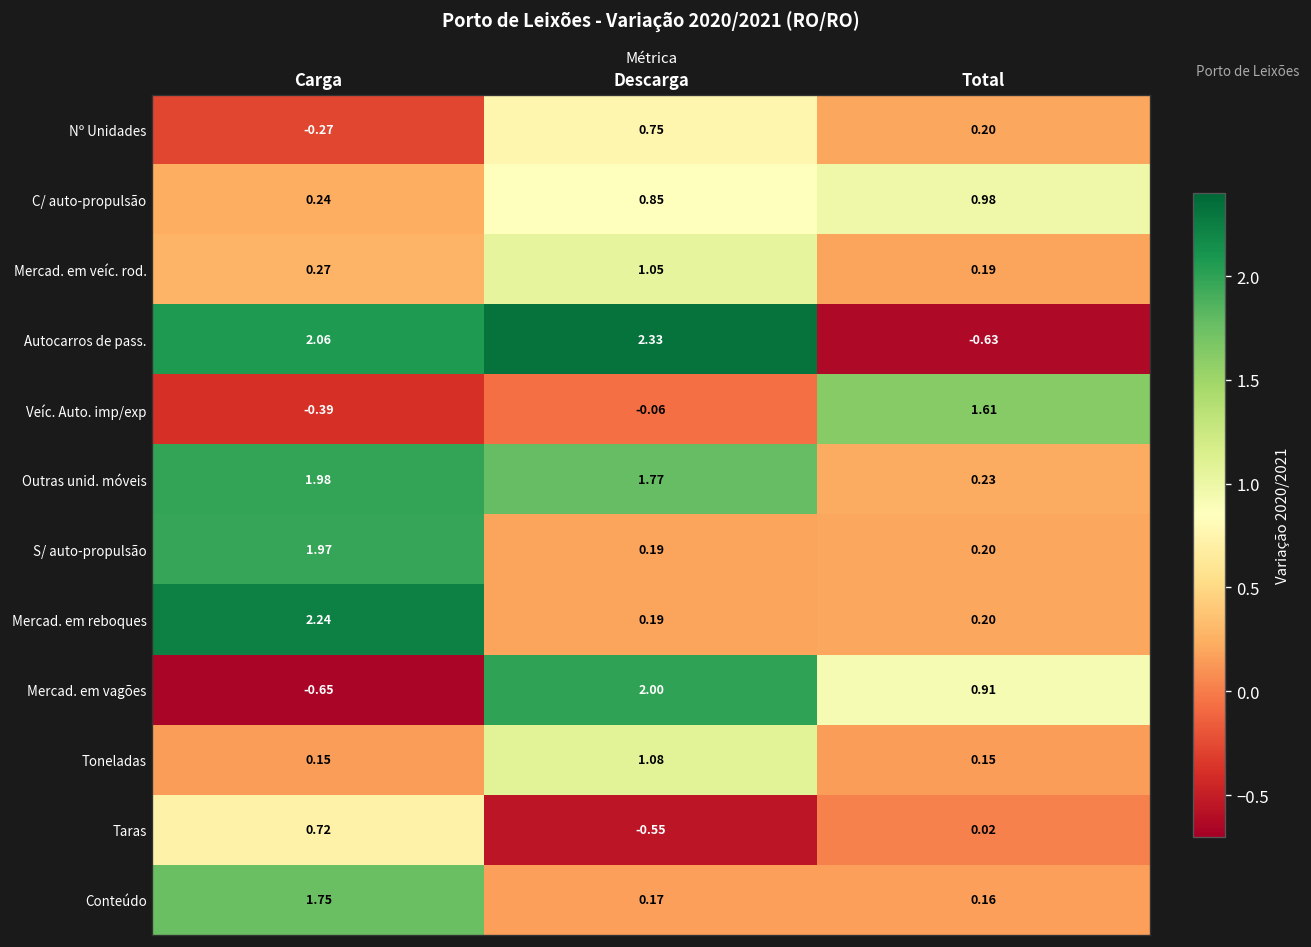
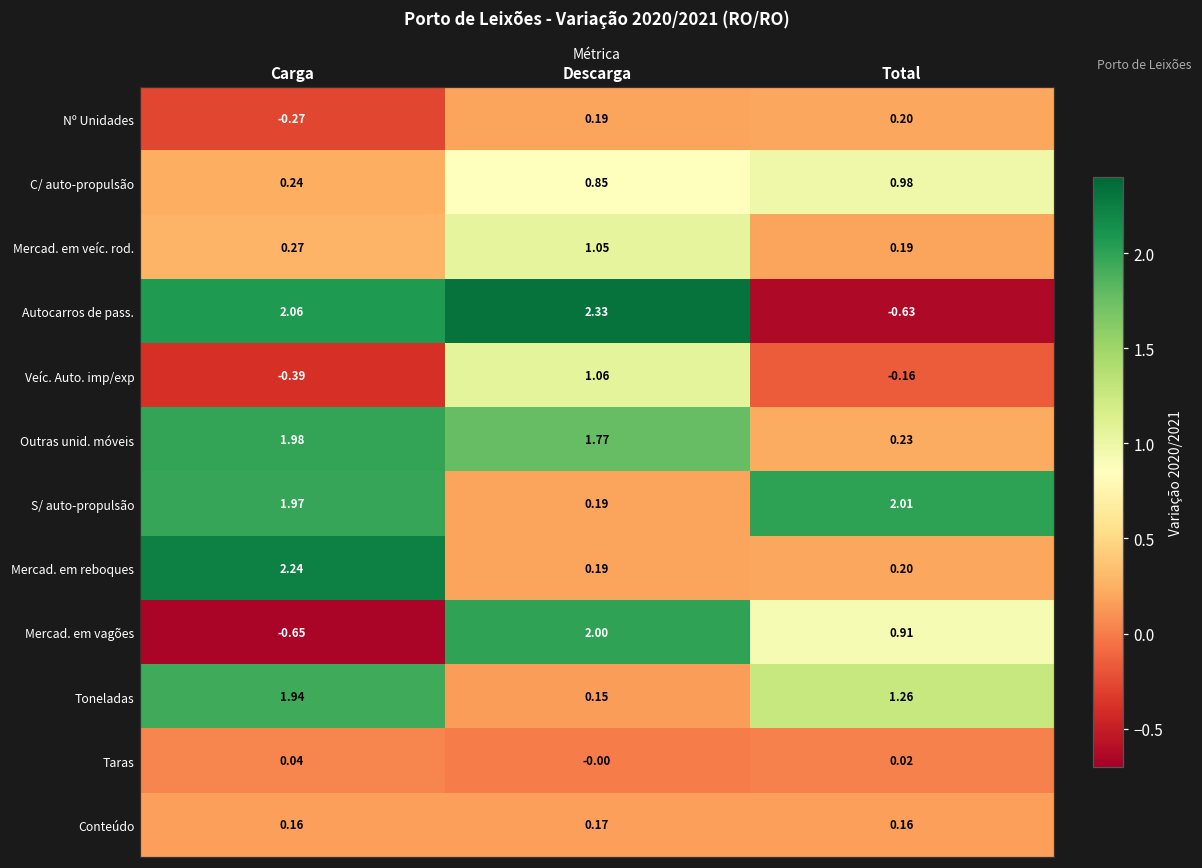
Nº Unidades, Descarga: 0.75 -> 0.19
Veíc. Auto. imp/exp, Descarga: -0.06 -> 1.06
Veíc. Auto. imp/exp, Total: 1.61 -> -0.16
S/ auto-propulsão, Total: 0.20 -> 2.01
Toneladas, Carga: 0.15 -> 1.94
Toneladas, Descarga: 1.08 -> 0.15
Toneladas, Total: 0.15 -> 1.26
Taras, Carga: 0.72 -> 0.04
Taras, Descarga: -0.55 -> -0.00
Conteúdo, Carga: 1.75 -> 0.16
